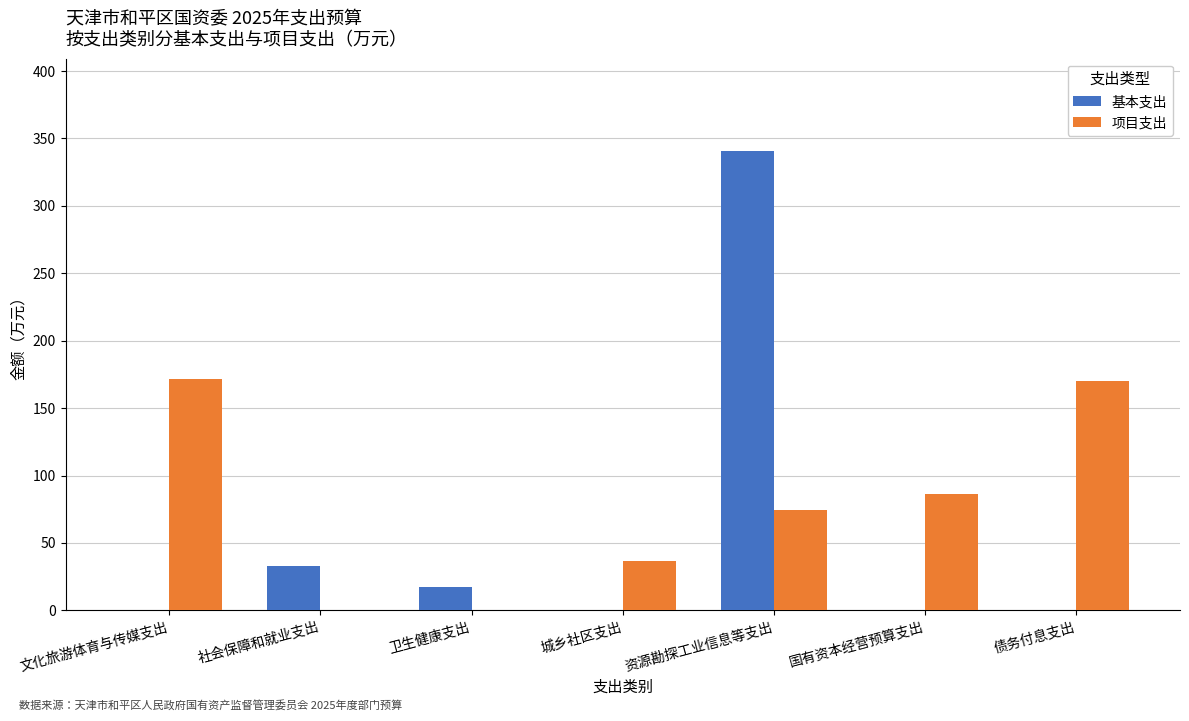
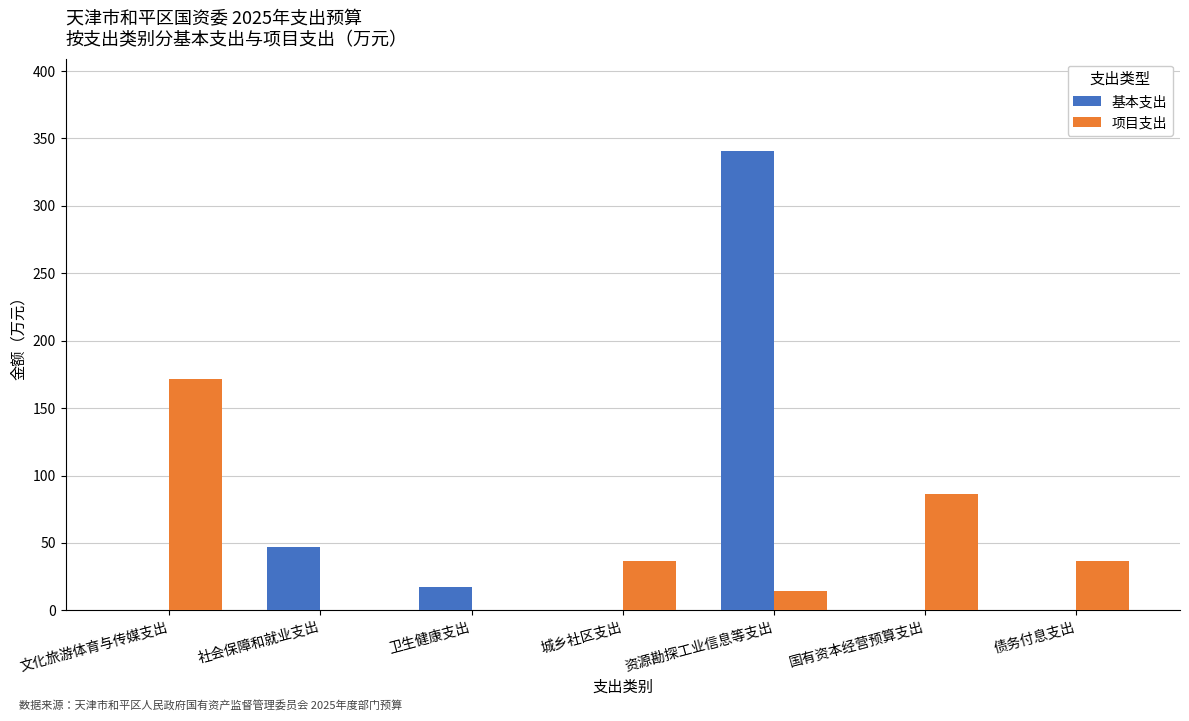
基本支出, 社会保障和就业支出: 33 -> 47
项目支出, 资源勘探工业信息等支出: 74 -> 14
项目支出, 债务付息支出: 170 -> 37
